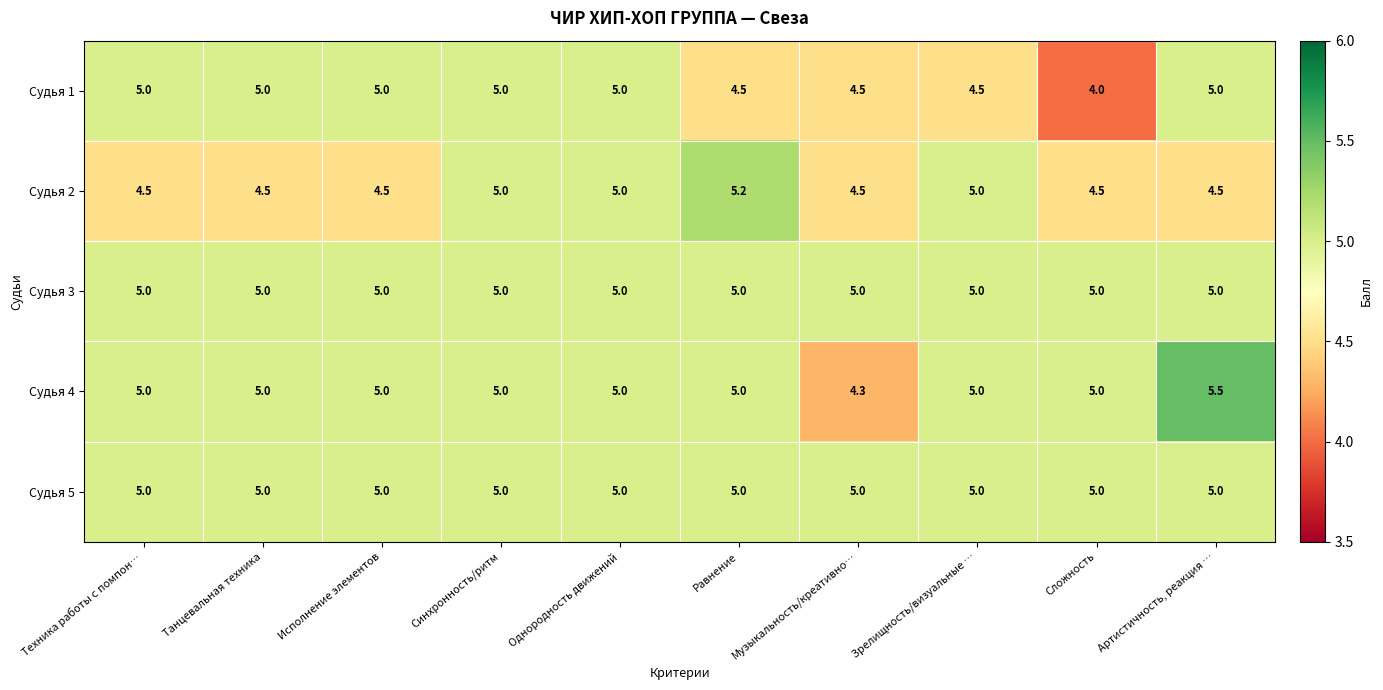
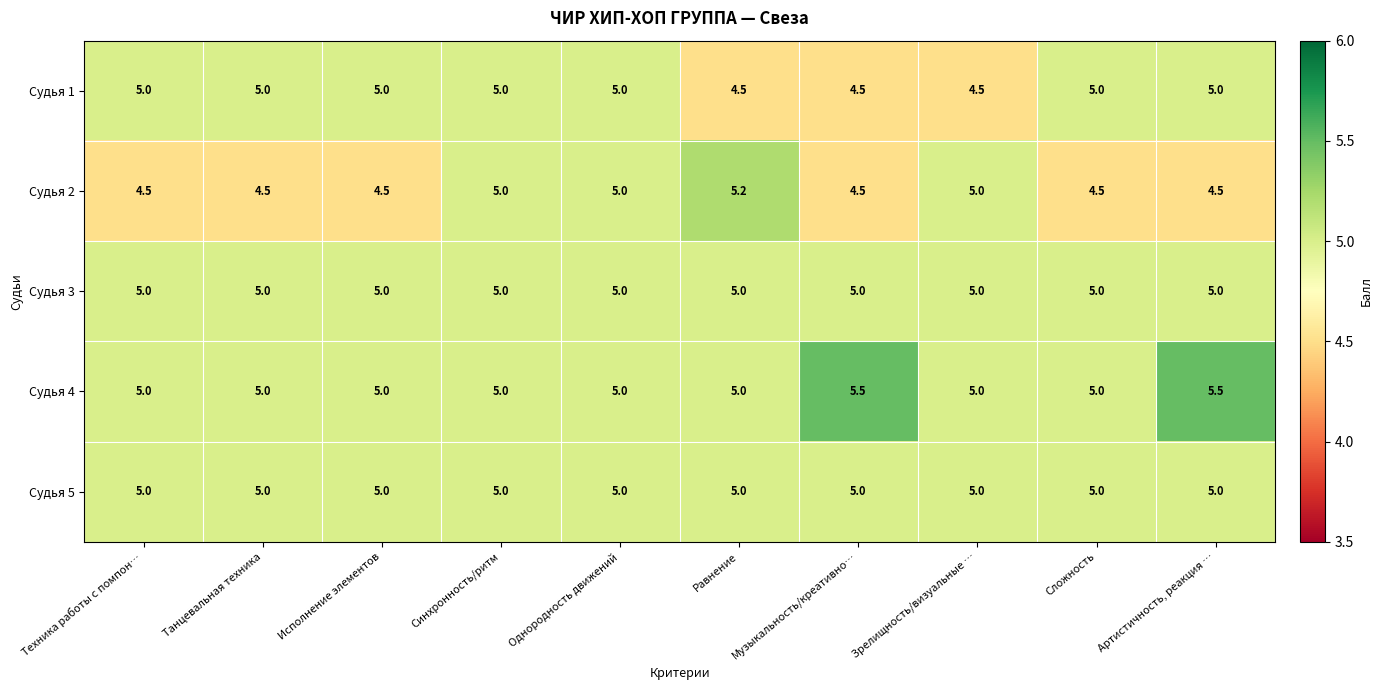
Судья 1, Сложность: 4.0 -> 5.0
Судья 4, Музыкальность/креативно…: 4.3 -> 5.5
